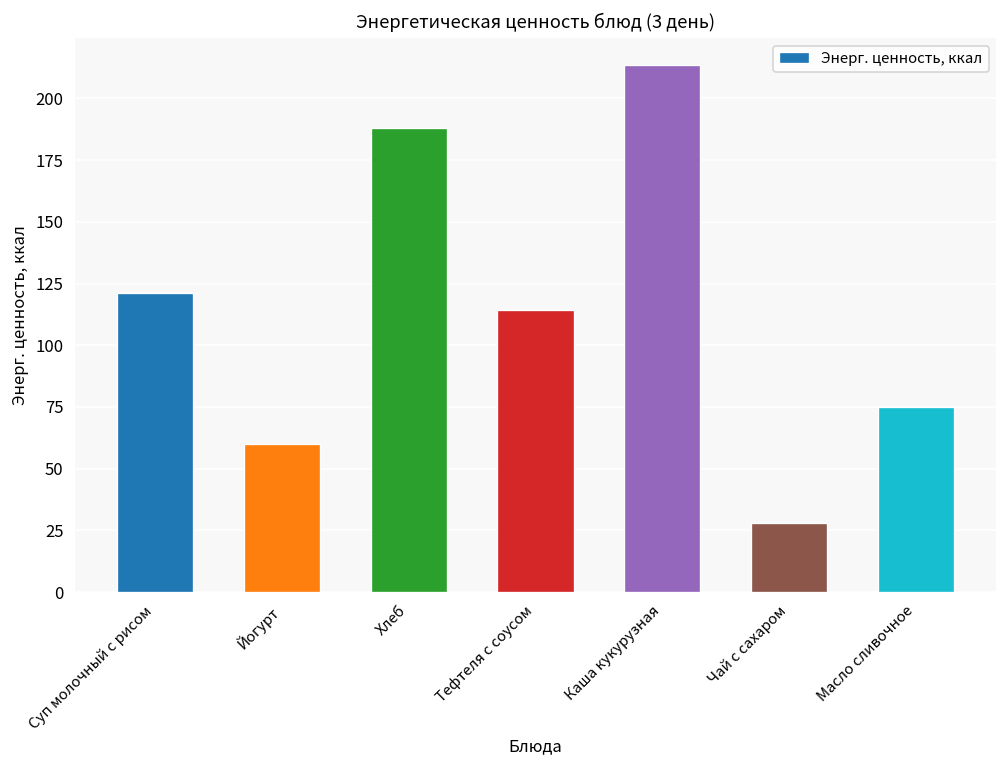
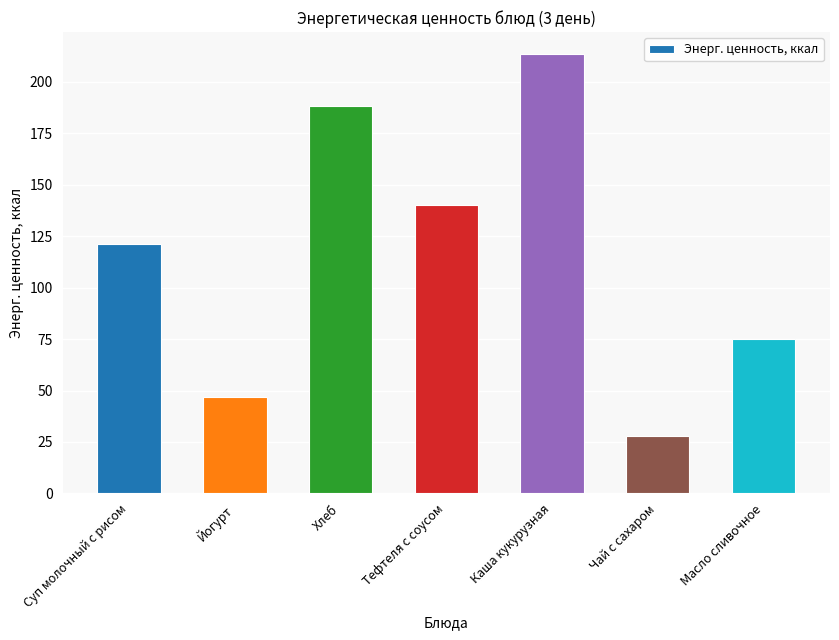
Йогурт: 60 -> 47
Тефтеля с соусом: 114 -> 140
